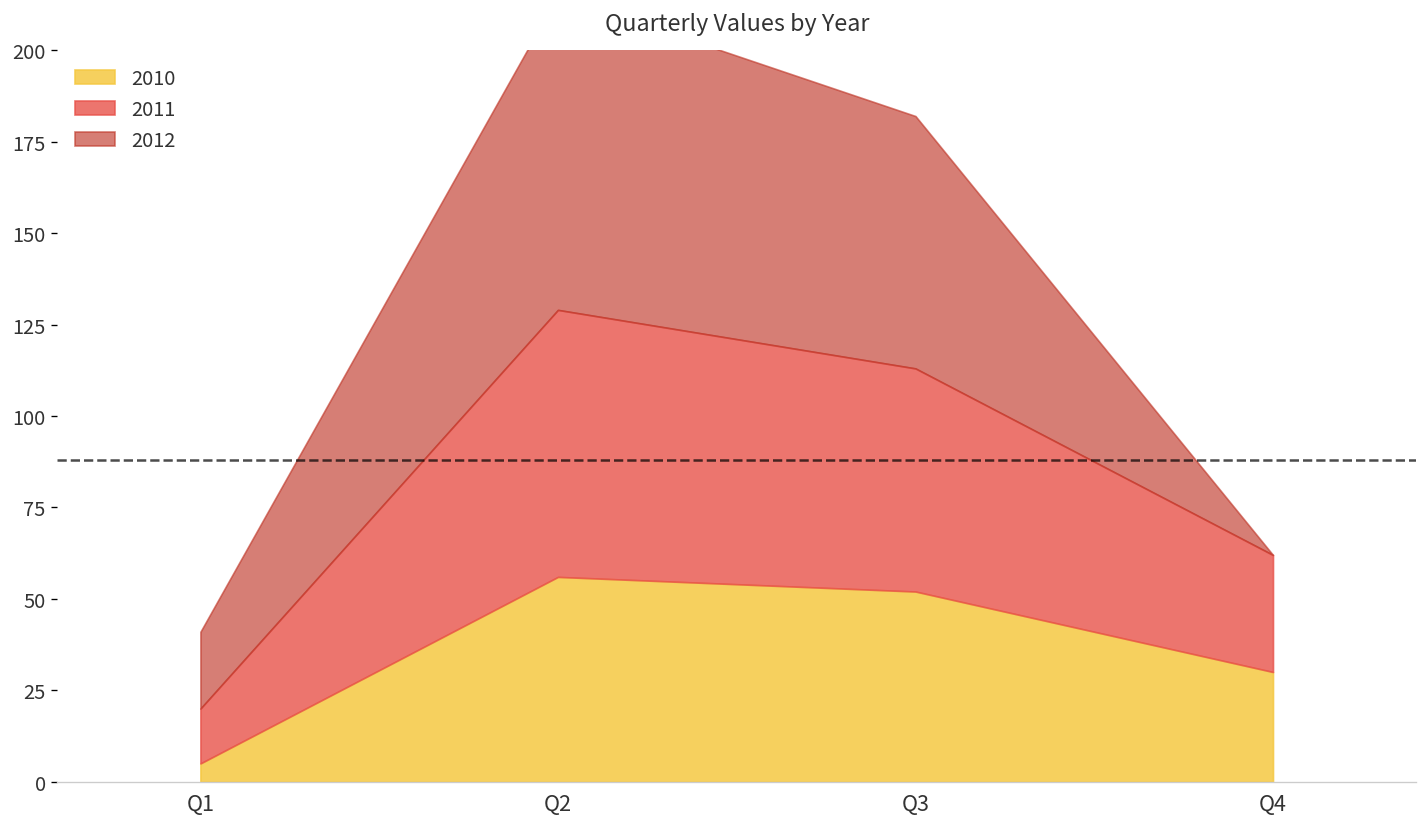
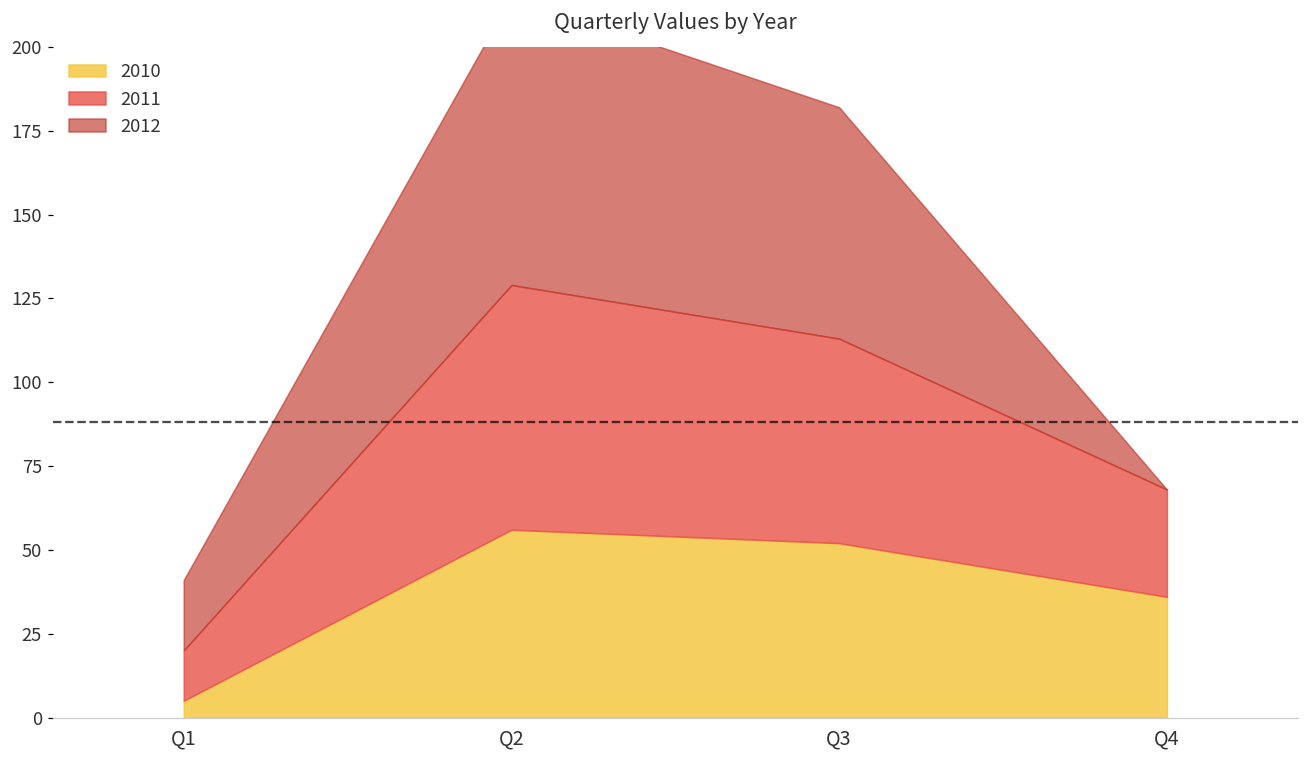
2010, Q4: 30 -> 36
